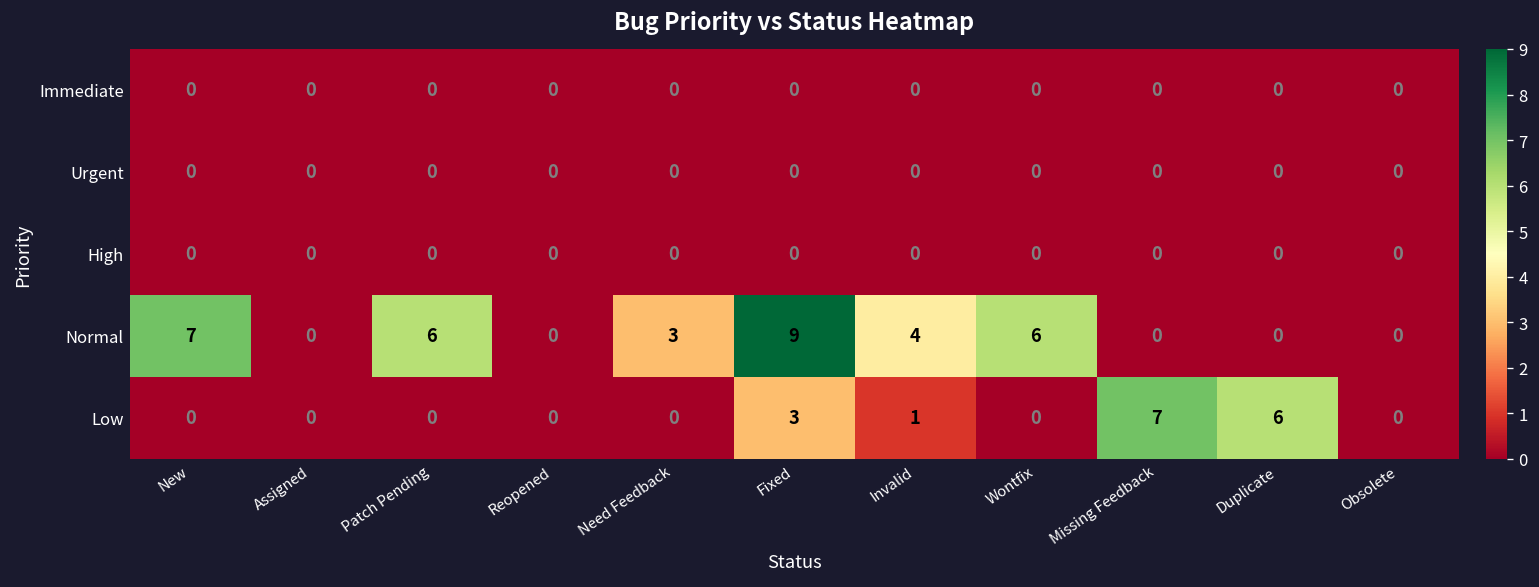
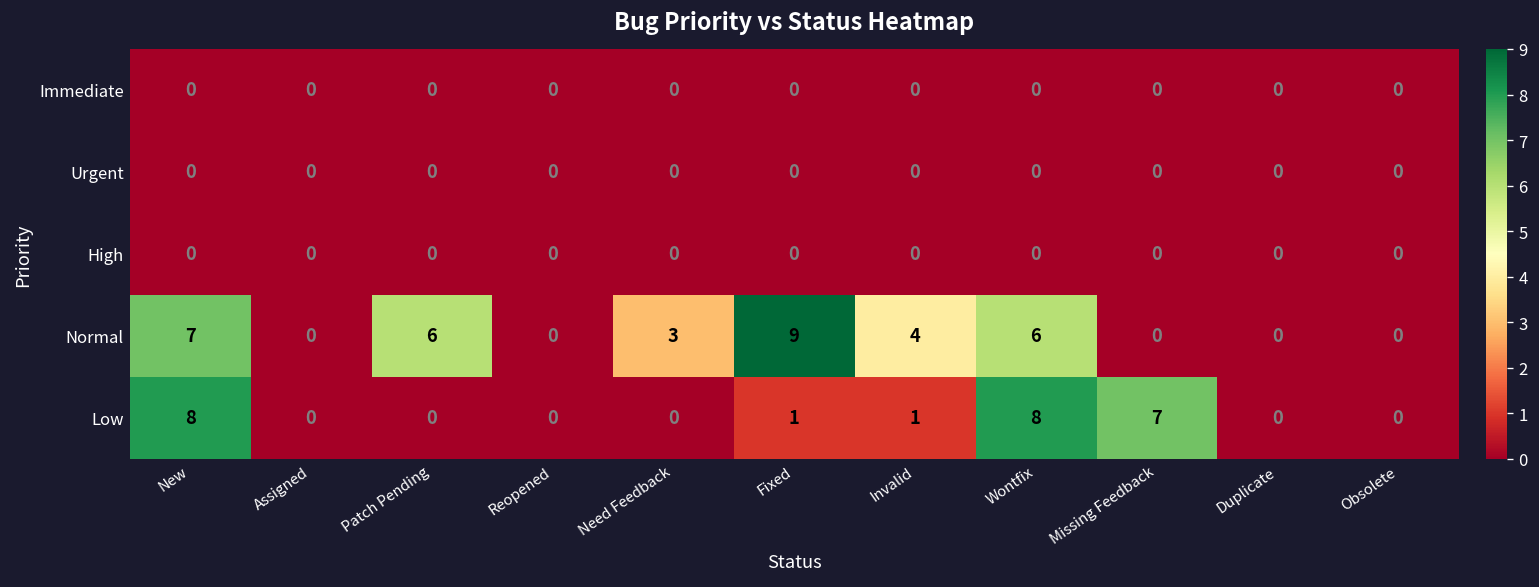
Low, New: 0 -> 8
Low, Fixed: 3 -> 1
Low, Wontfix: 0 -> 8
Low, Duplicate: 6 -> 0
